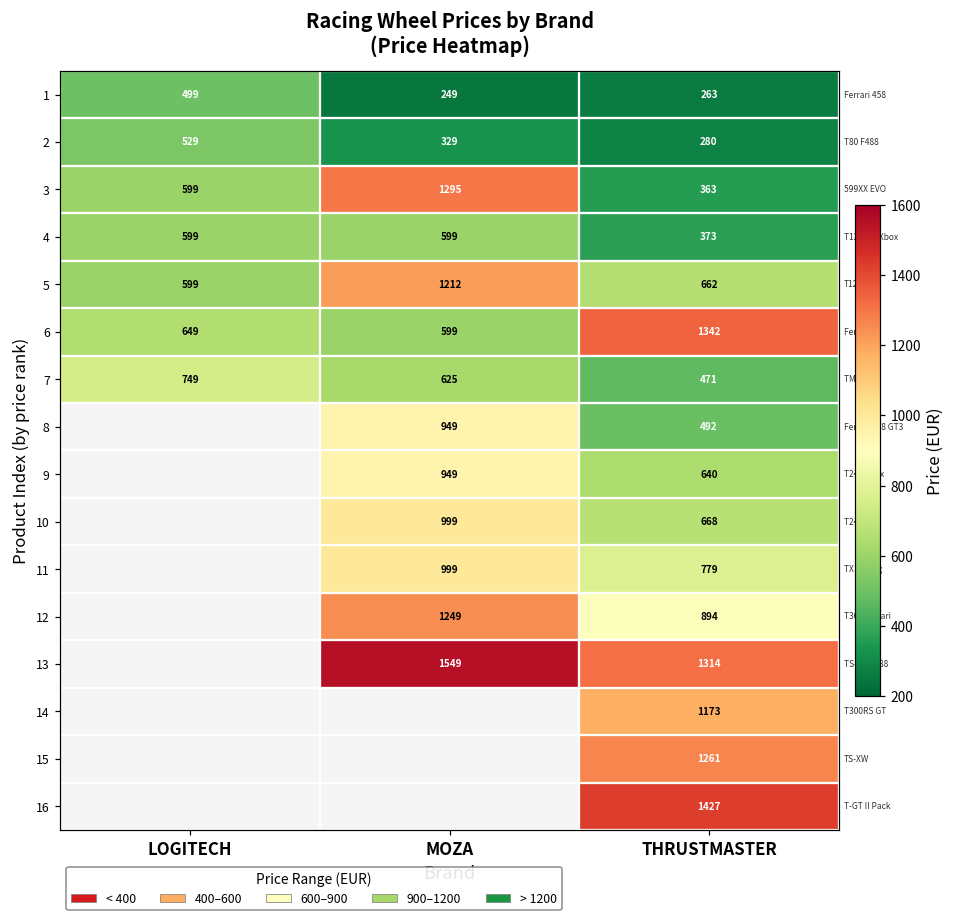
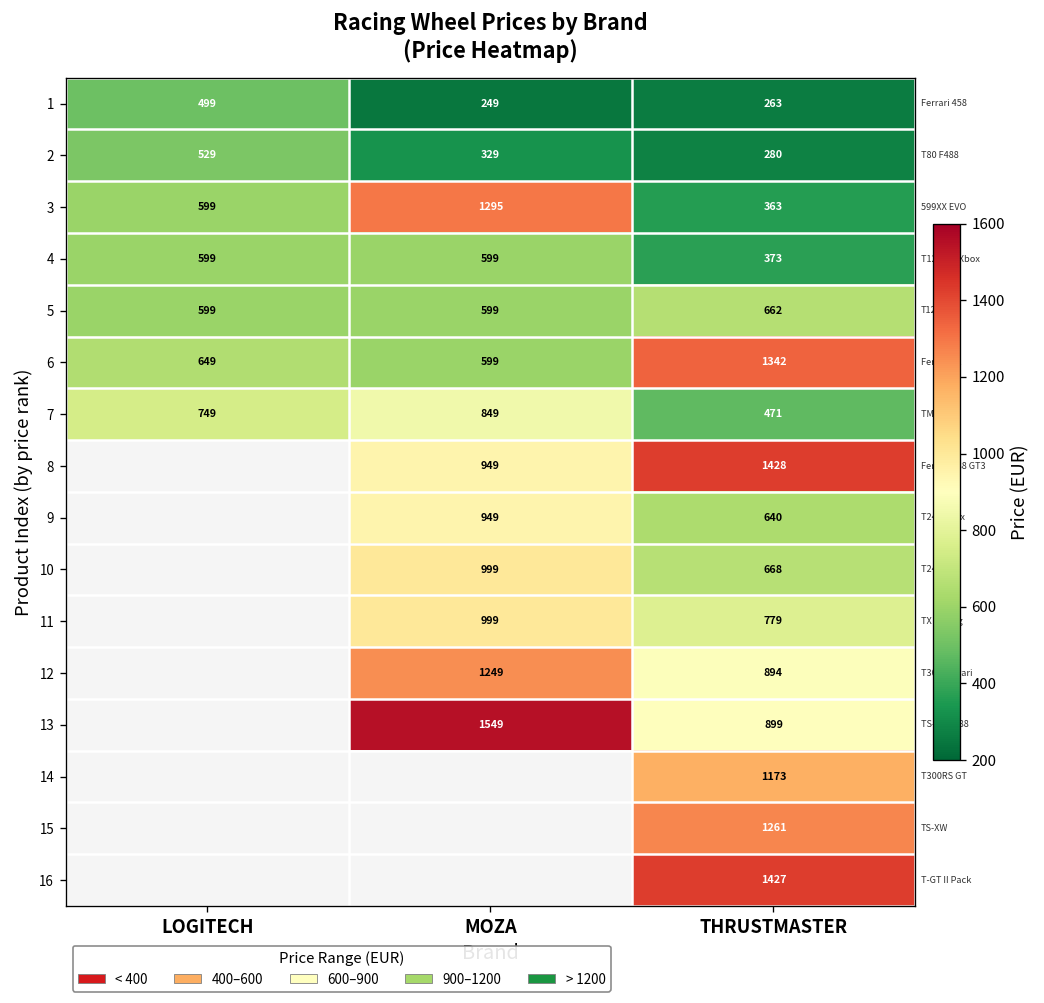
5, MOZA: 1212 -> 599
7, MOZA: 625 -> 849
8, THRUSTMASTER: 492 -> 1428
13, THRUSTMASTER: 1314 -> 899
